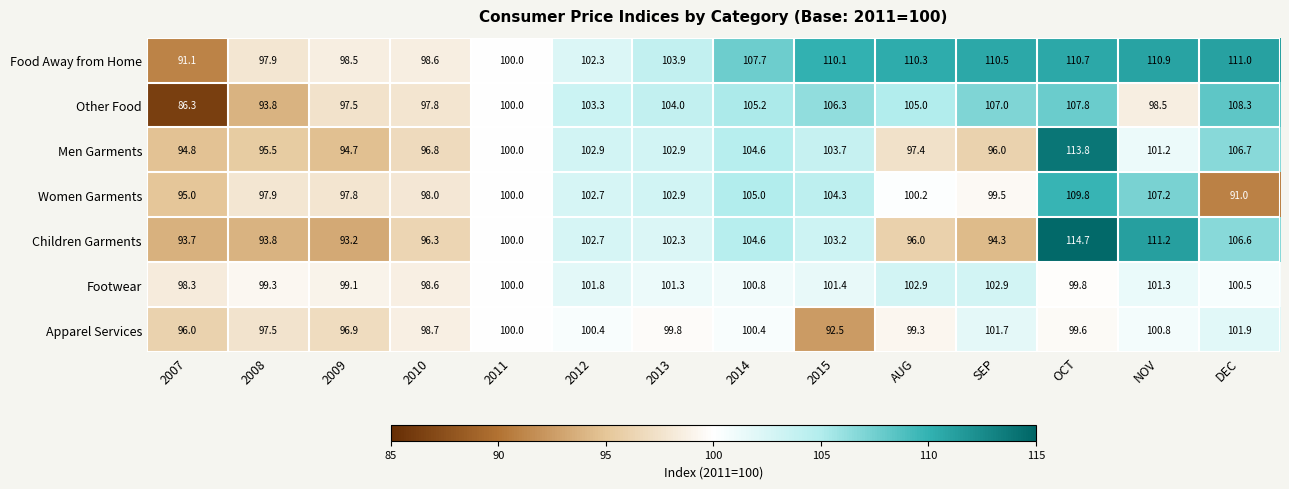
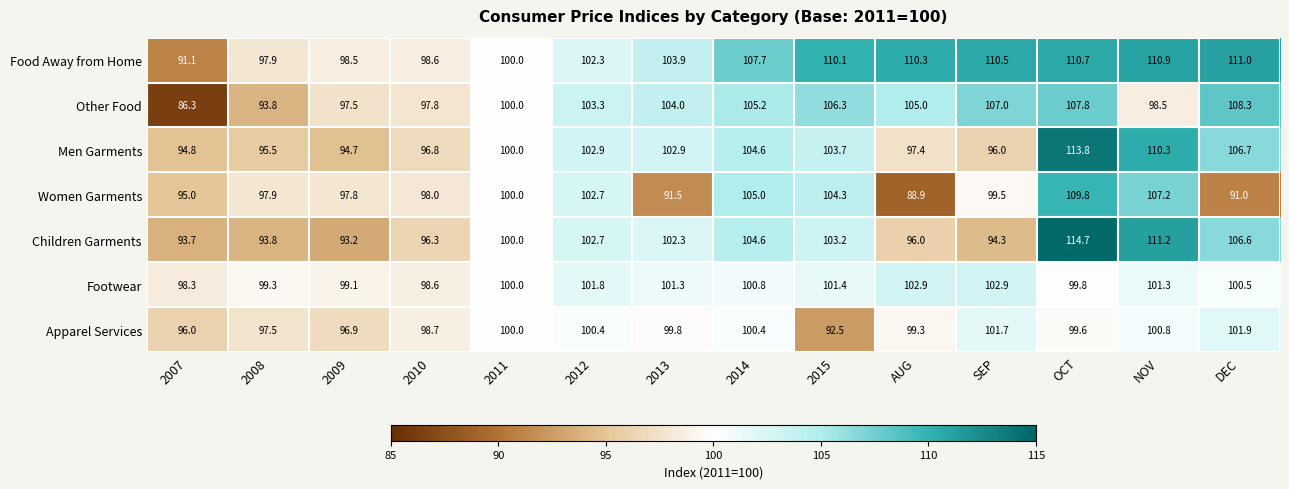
Men Garments, NOV: 101.2 -> 110.3
Women Garments, 2013: 102.9 -> 91.5
Women Garments, AUG: 100.2 -> 88.9
